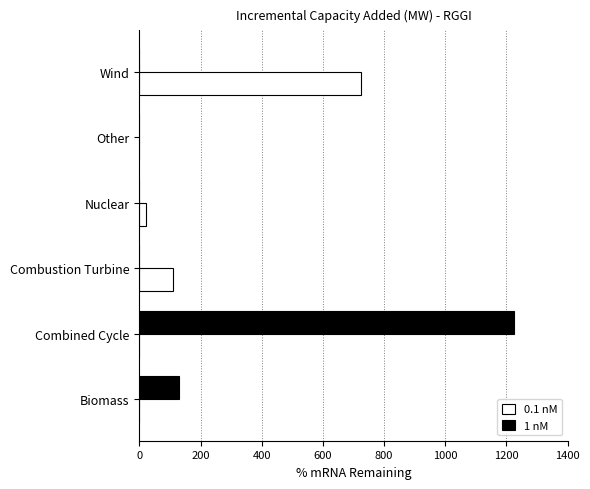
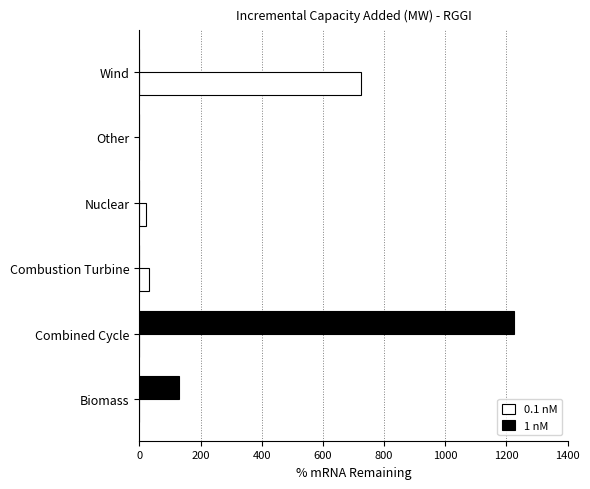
0.1 nM, Combustion Turbine: 110 -> 30
